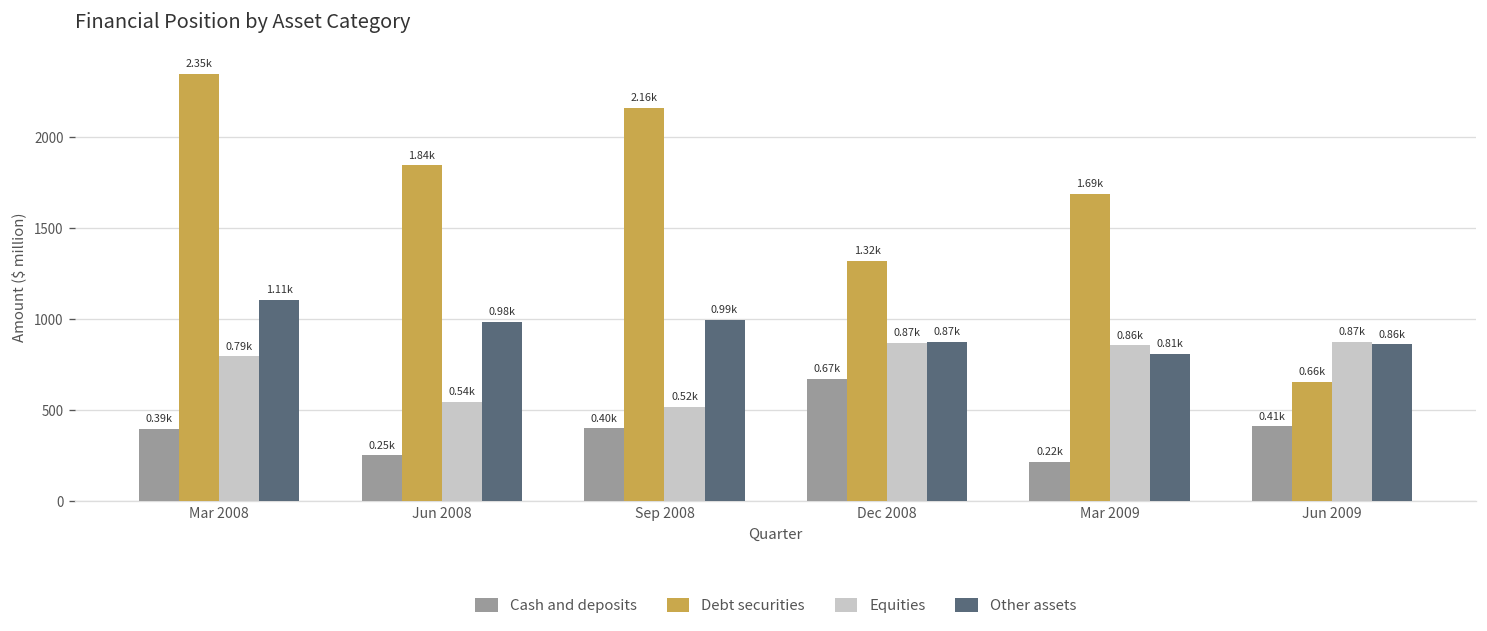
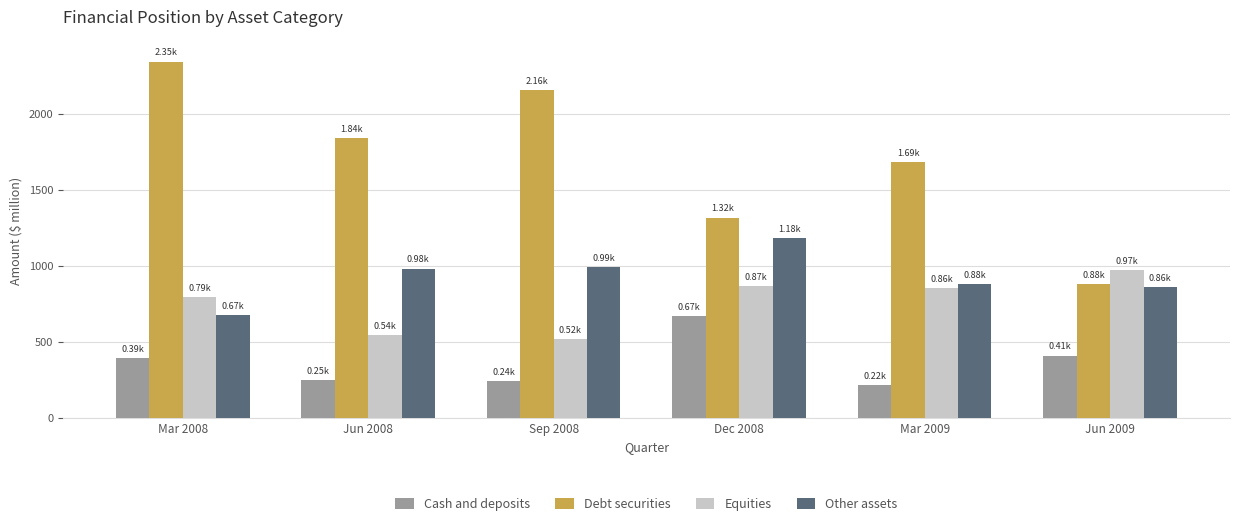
Other assets, Mar 2008: 1.11k -> 0.67k
Cash and deposits, Sep 2008: 0.40k -> 0.24k
Other assets, Dec 2008: 0.87k -> 1.18k
Other assets, Mar 2009: 0.81k -> 0.88k
Debt securities, Jun 2009: 0.66k -> 0.88k
Equities, Jun 2009: 0.87k -> 0.97k
